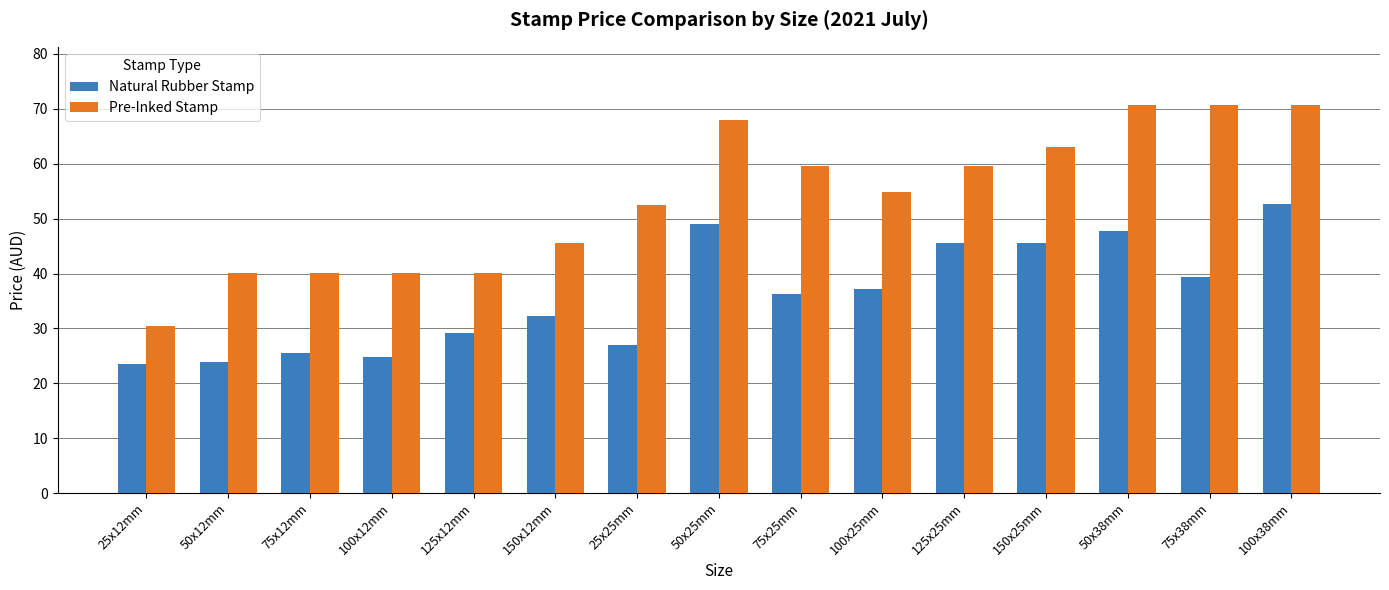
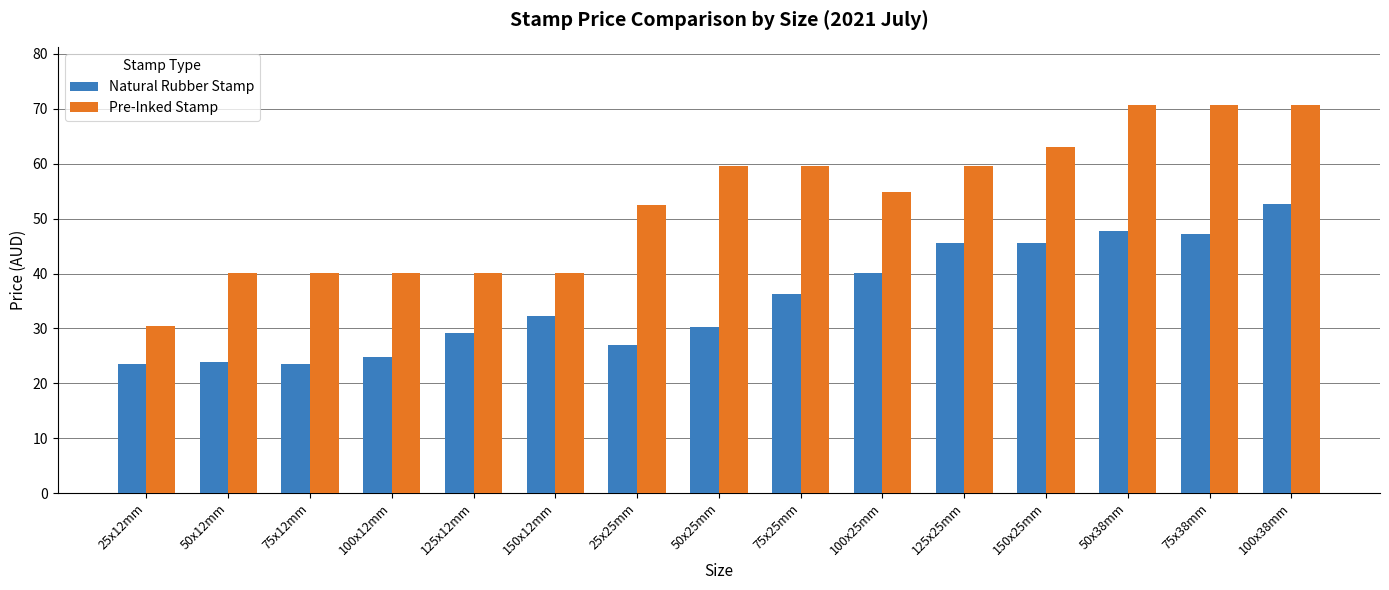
Natural Rubber Stamp, 75x12mm: 25 -> 23
Pre-Inked Stamp, 150x12mm: 46 -> 40
Natural Rubber Stamp, 50x25mm: 49 -> 30
Pre-Inked Stamp, 50x25mm: 68 -> 60
Natural Rubber Stamp, 100x25mm: 37 -> 40
Natural Rubber Stamp, 75x38mm: 39 -> 47
